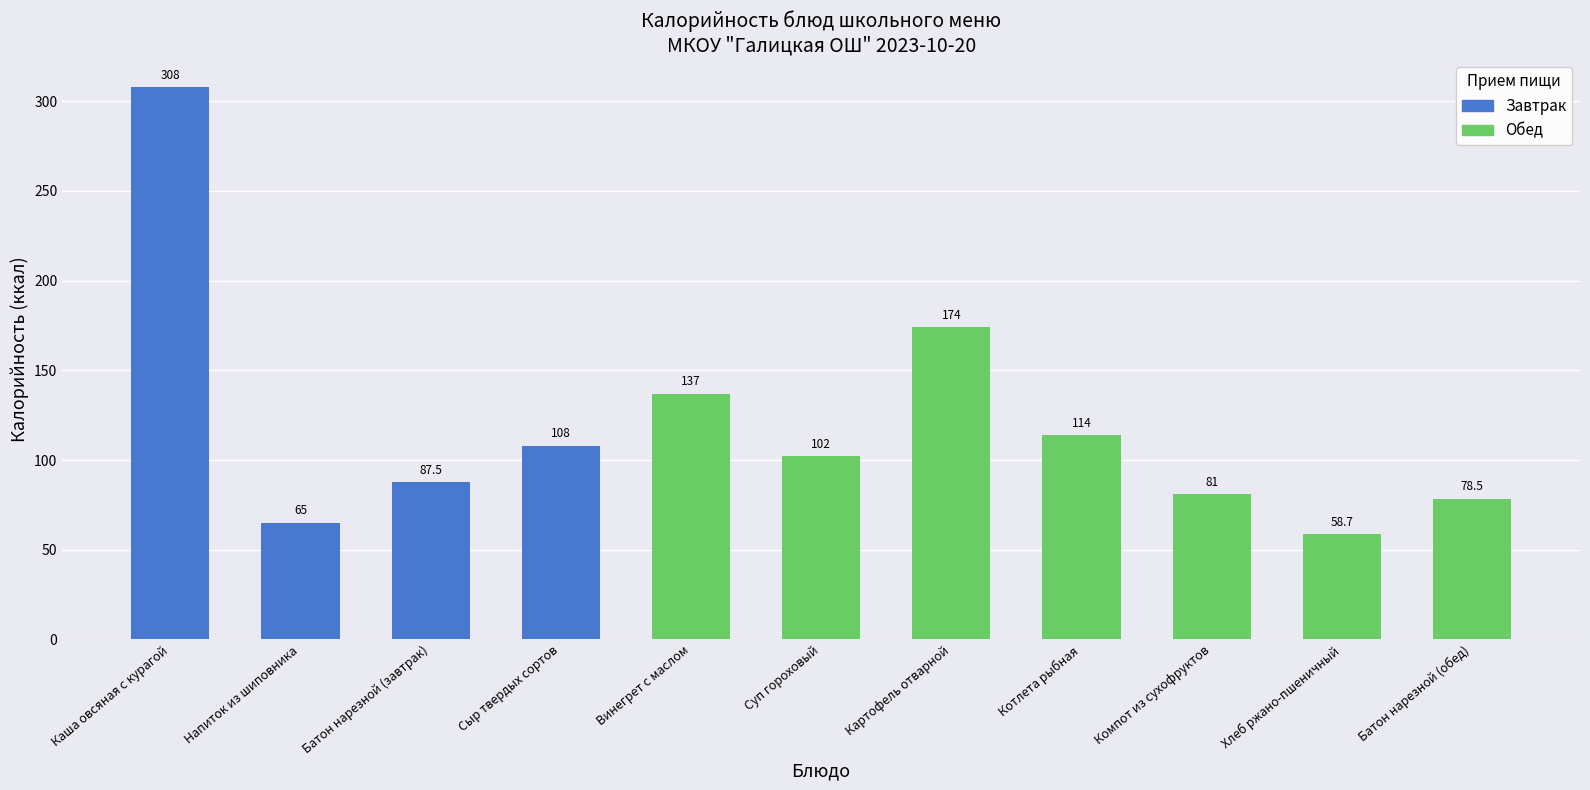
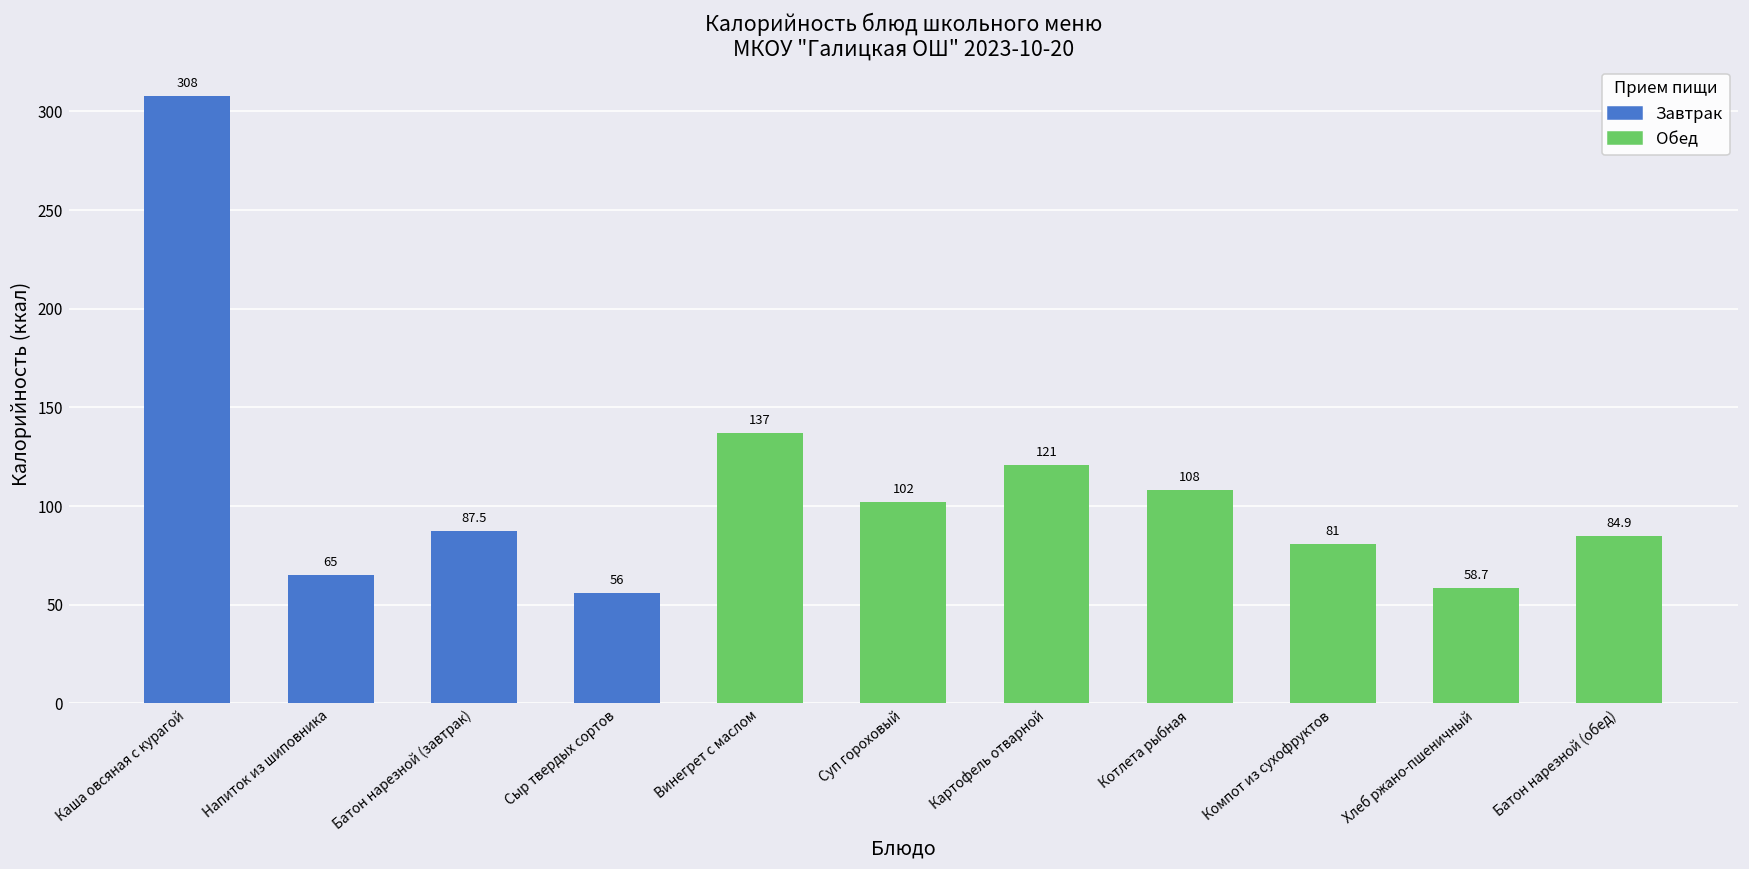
Сыр твердых сортов: 108 -> 56
Картофель отварной: 174 -> 121
Котлета рыбная: 114 -> 108
Батон нарезной (обед): 78.5 -> 84.9
